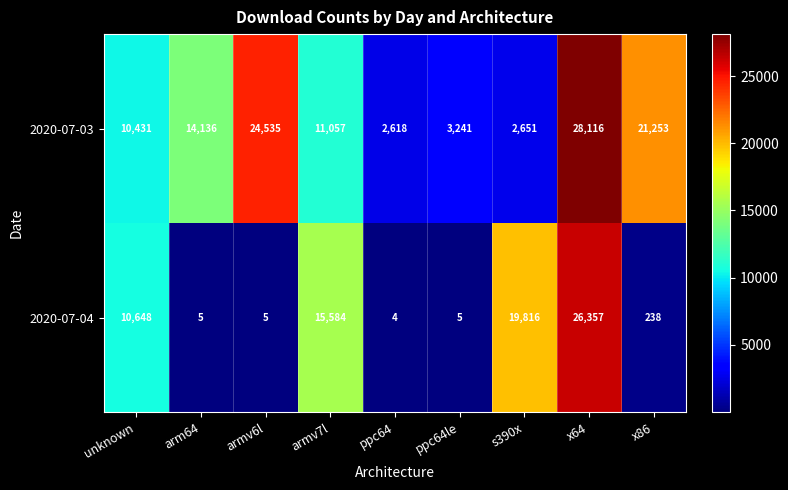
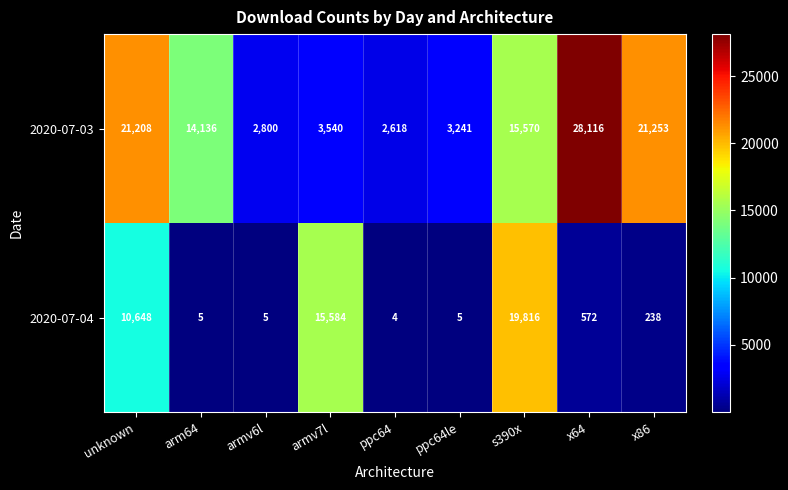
2020-07-03, unknown: 10,431 -> 21,208
2020-07-03, armv6l: 24,535 -> 2,800
2020-07-03, armv7l: 11,057 -> 3,540
2020-07-03, s390x: 2,651 -> 15,570
2020-07-04, x64: 26,357 -> 572
